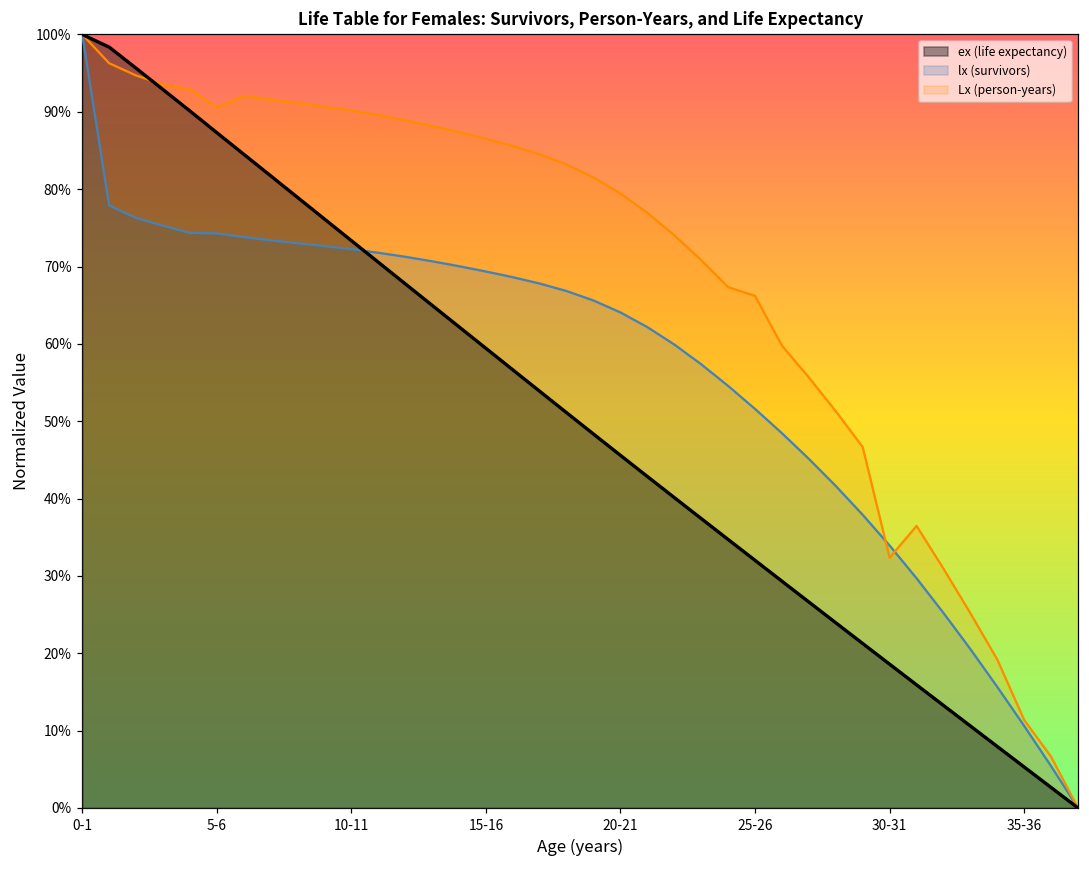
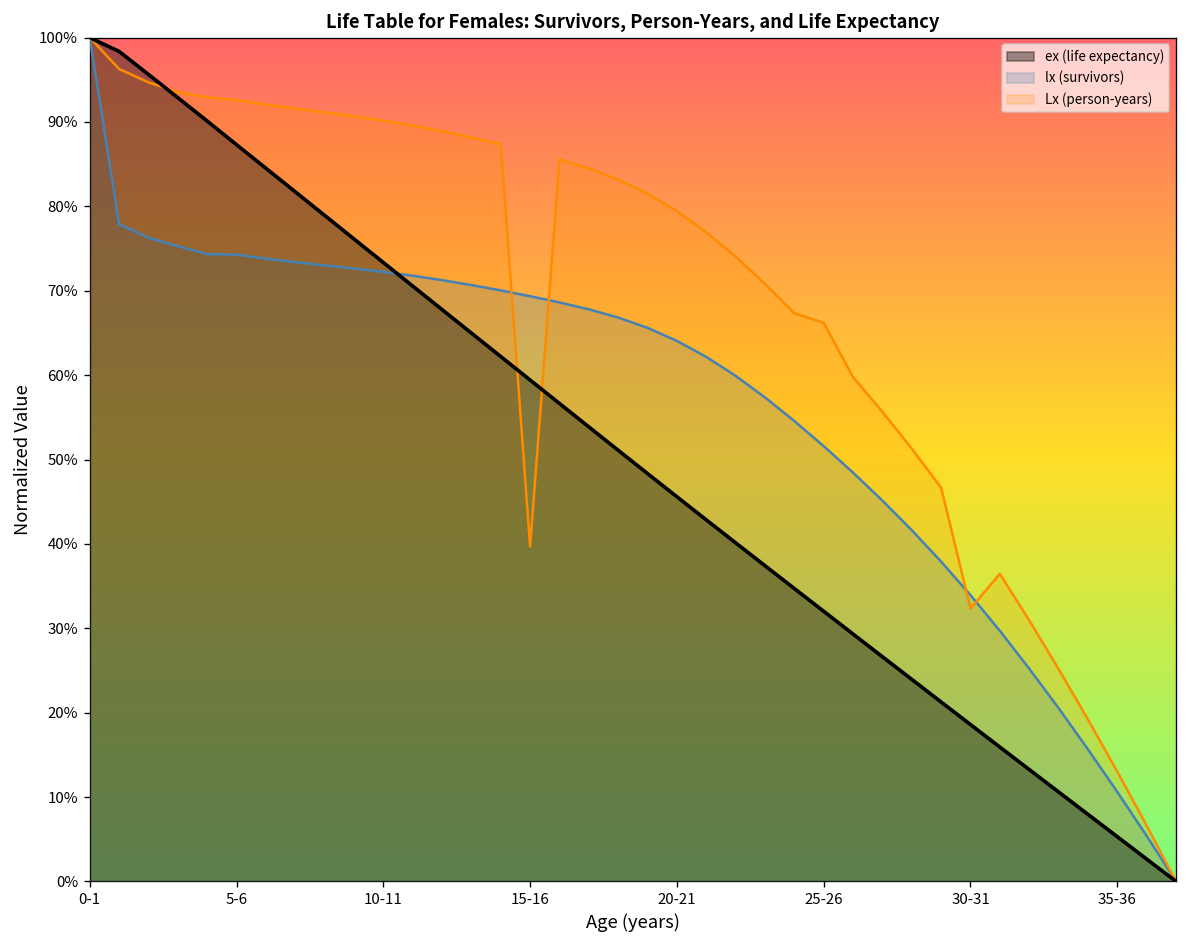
Lx (person-years), 5-6: 91% -> 93%
Lx (person-years), 15-16: 87% -> 40%
Lx (person-years), 35-36: 11% -> 13%
